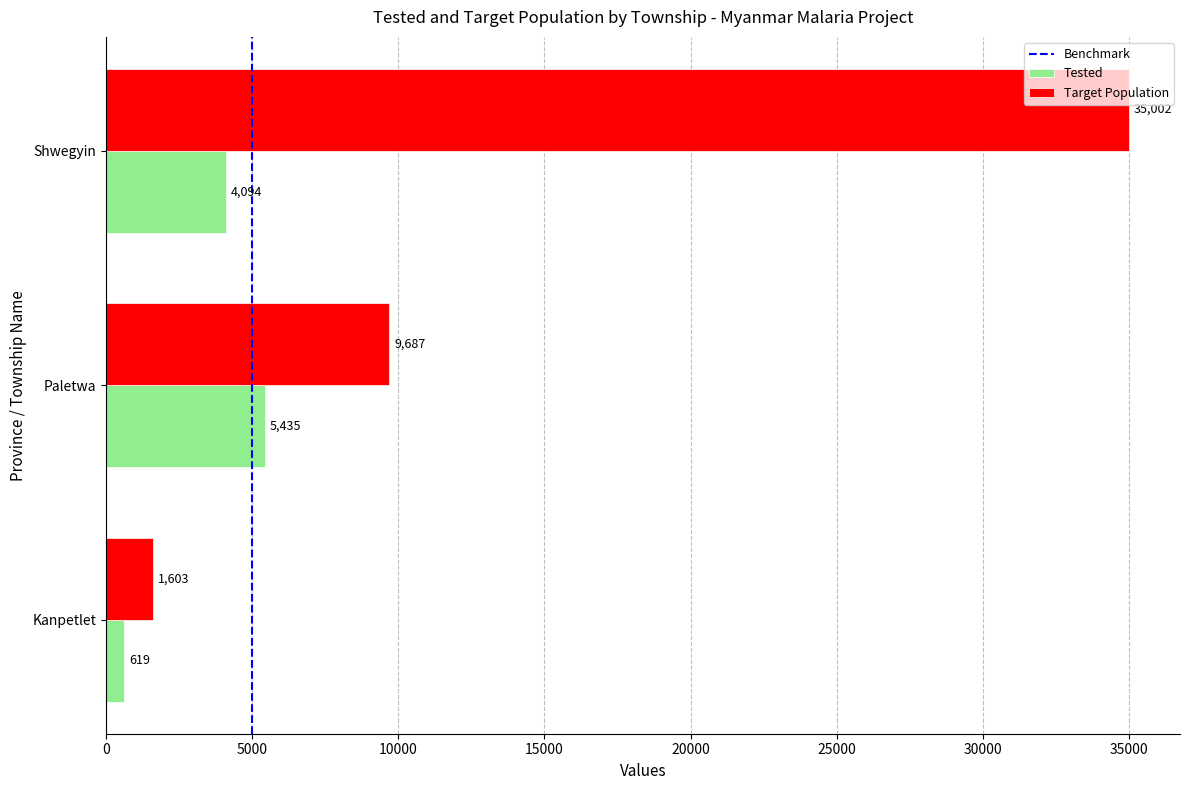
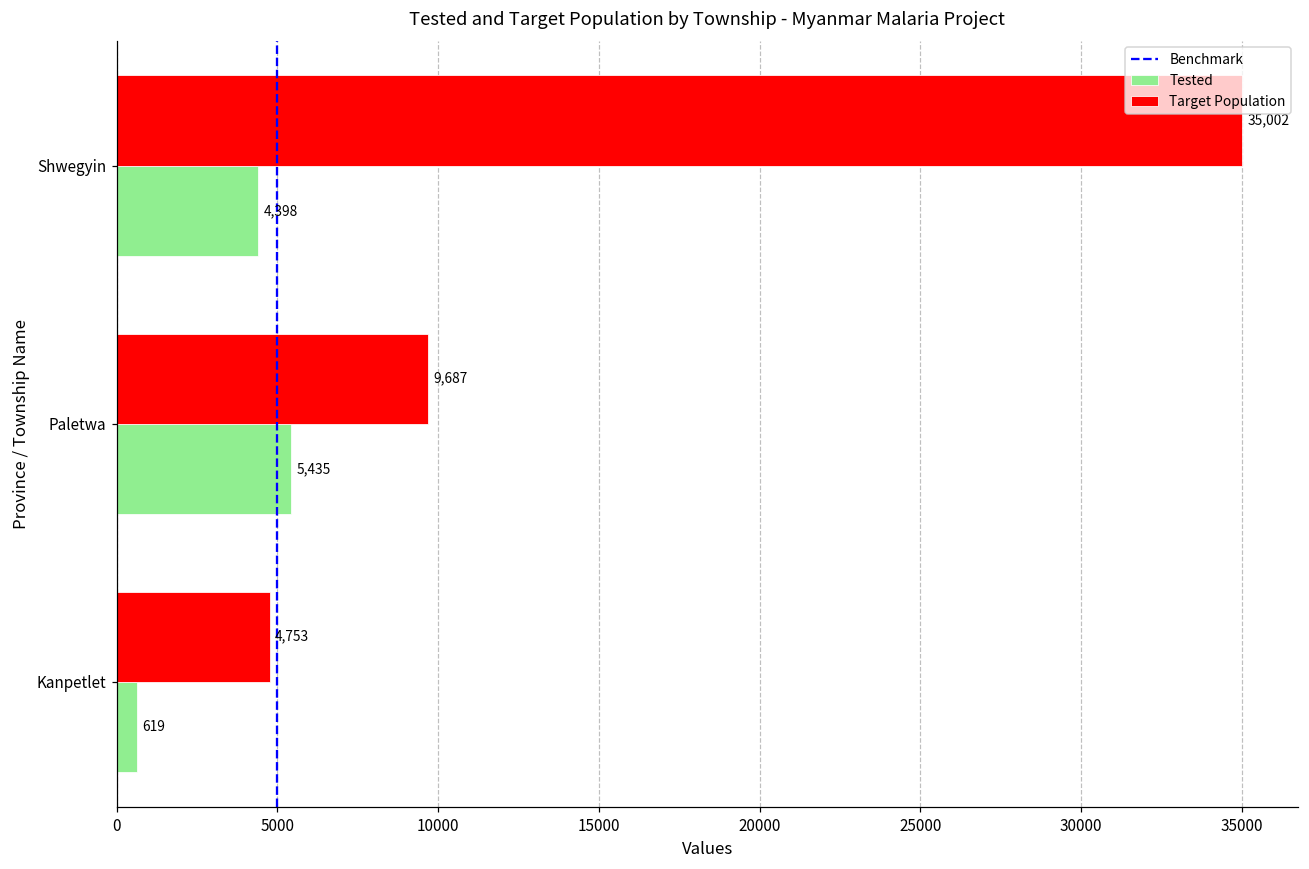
Tested, Shwegyin: 4,094 -> 4,398
Target Population, Kanpetlet: 1,603 -> 4,753
